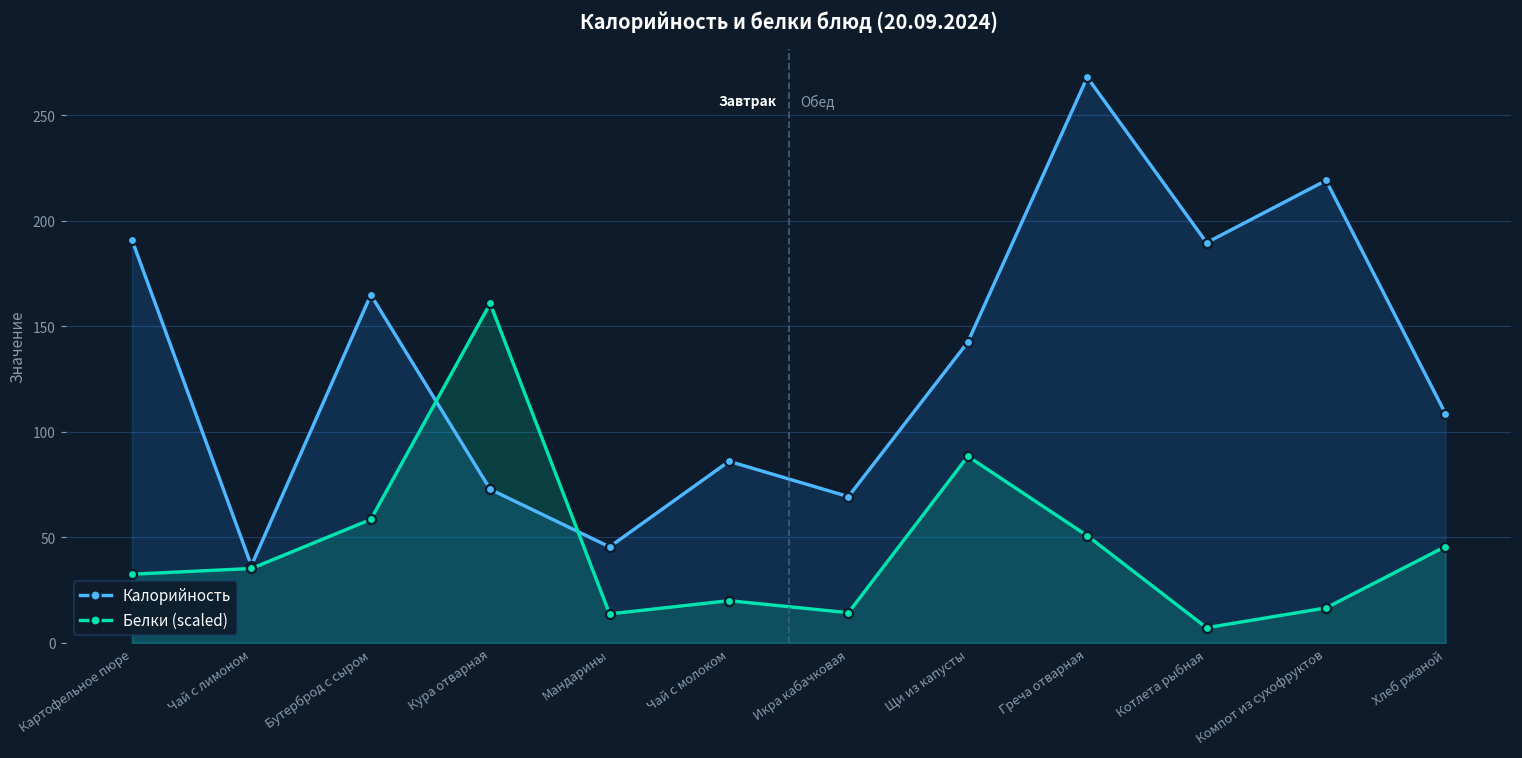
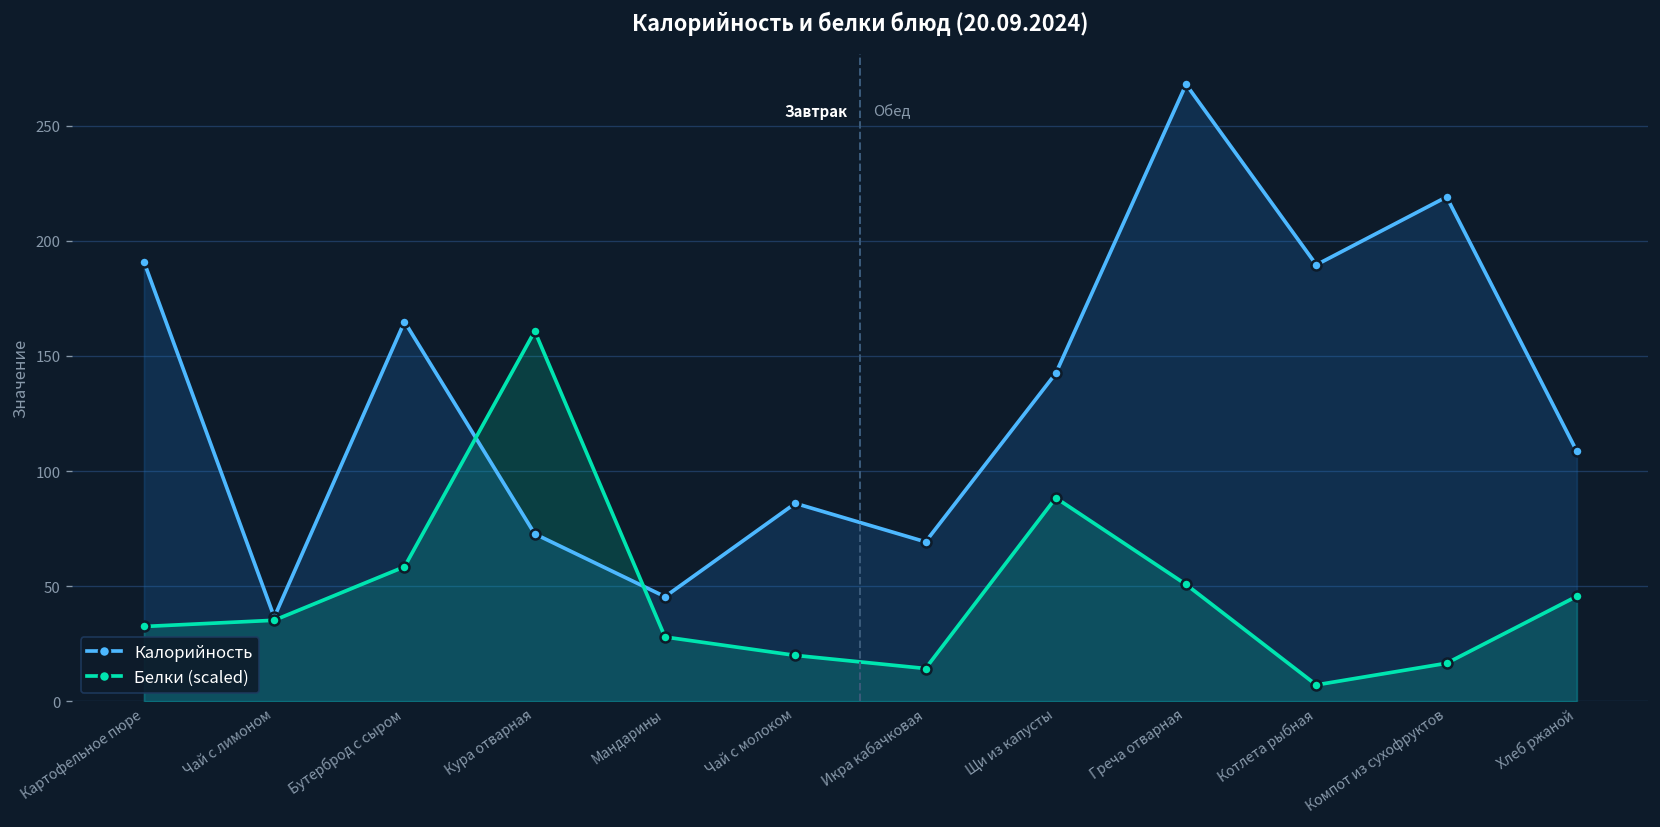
Белки (scaled), Мандарины: 14 -> 28
